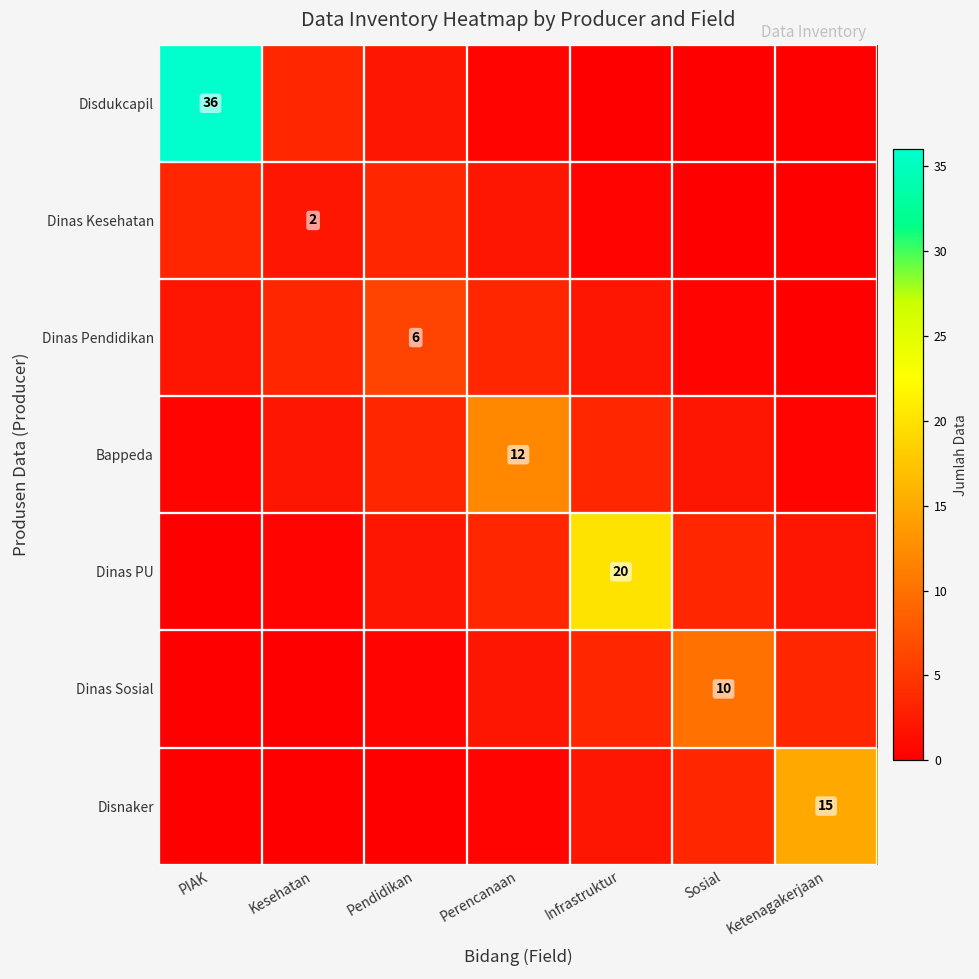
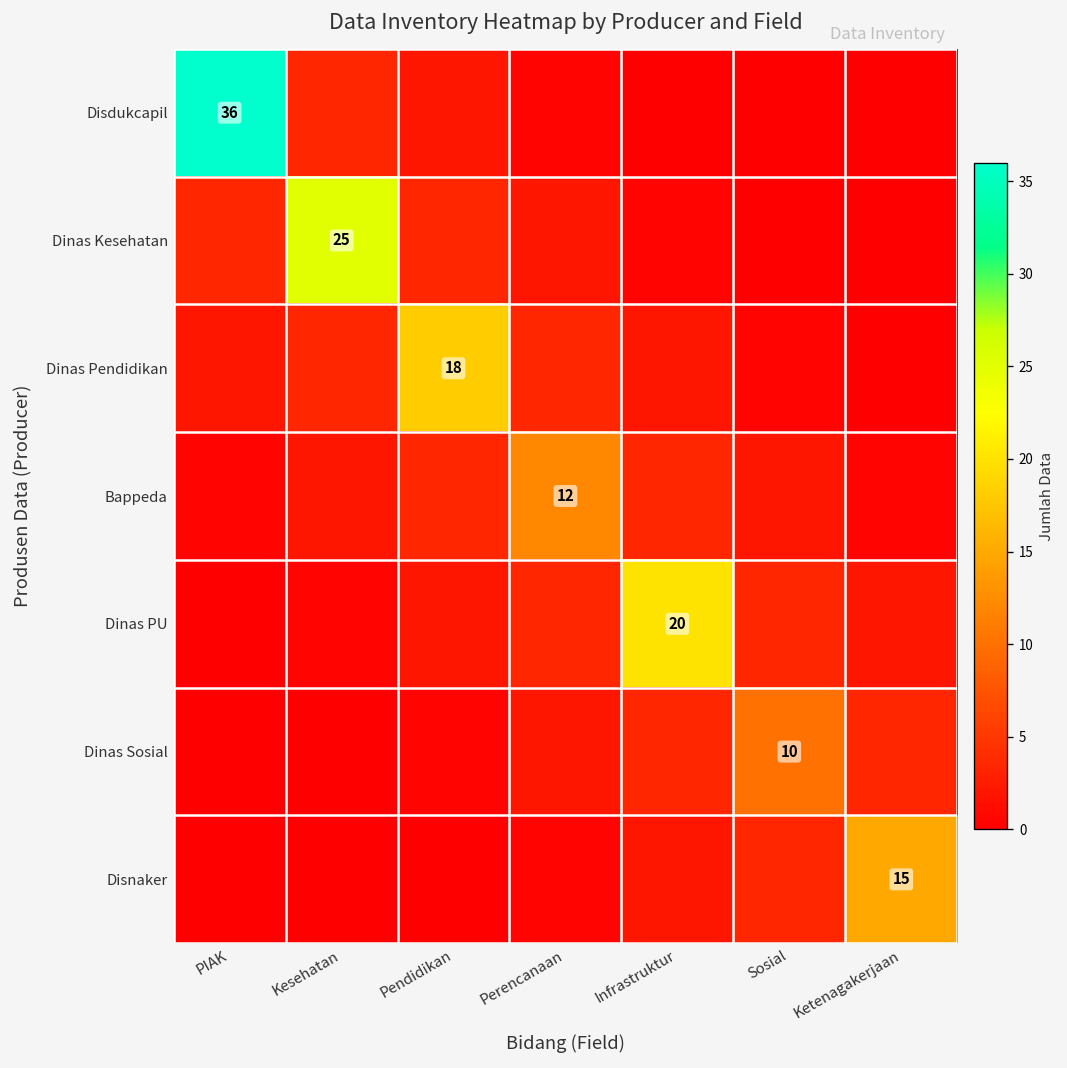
Dinas Kesehatan, Kesehatan: 2 -> 25
Dinas Pendidikan, Pendidikan: 6 -> 18
